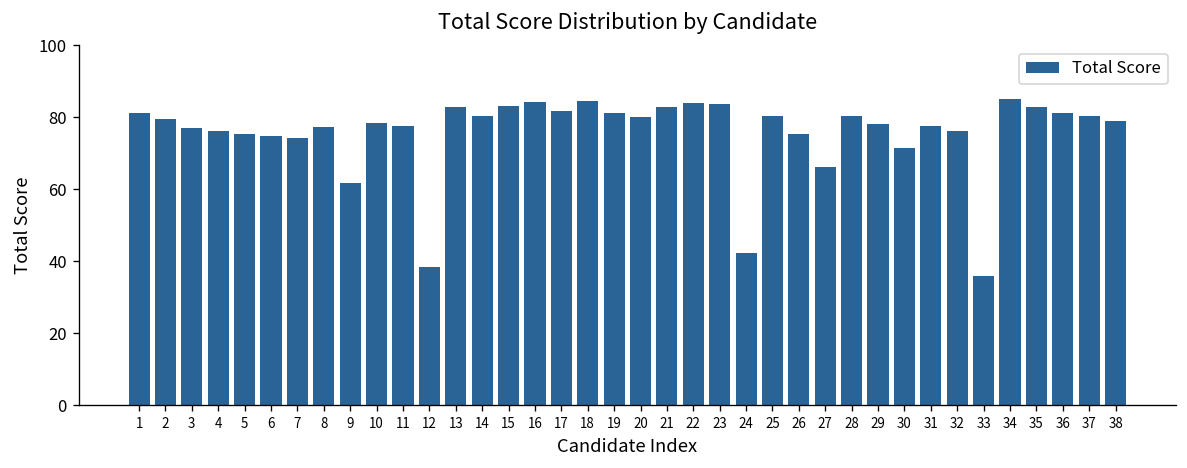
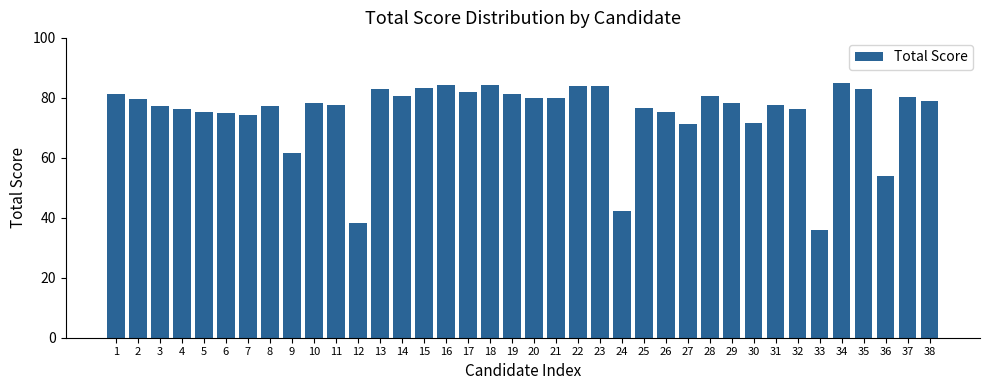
21: 83 -> 80
25: 81 -> 77
27: 66 -> 71
36: 81 -> 54
